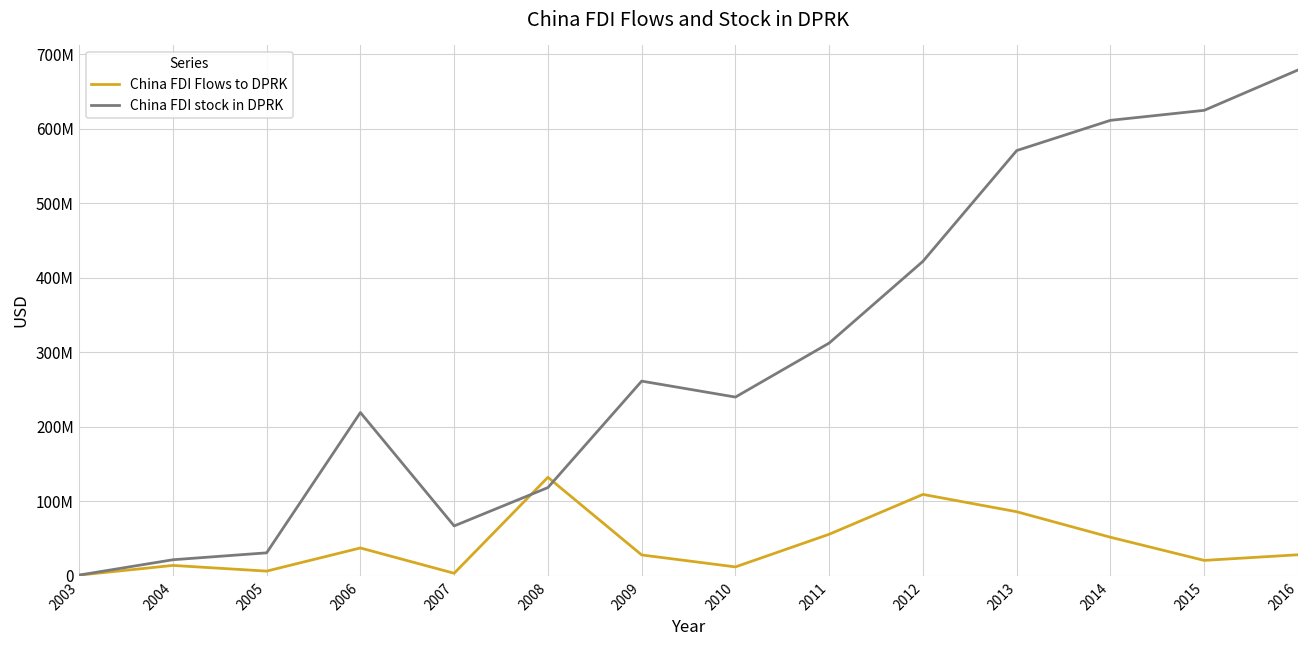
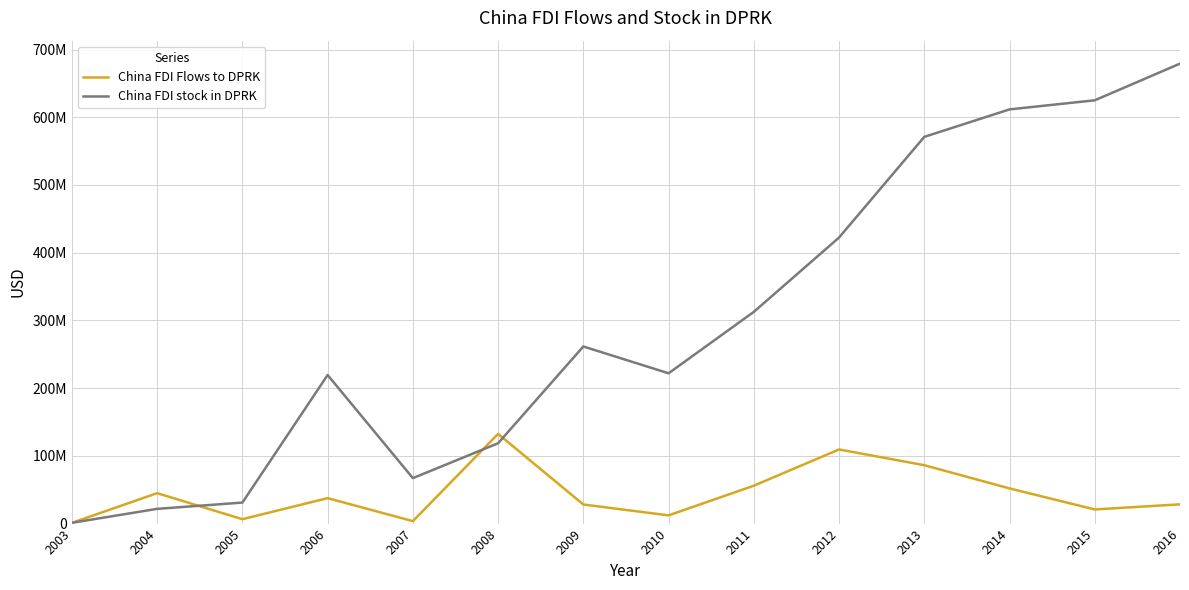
China FDI Flows to DPRK, 2004: 10000000 -> 40000000
China FDI stock in DPRK, 2010: 240000000 -> 220000000
